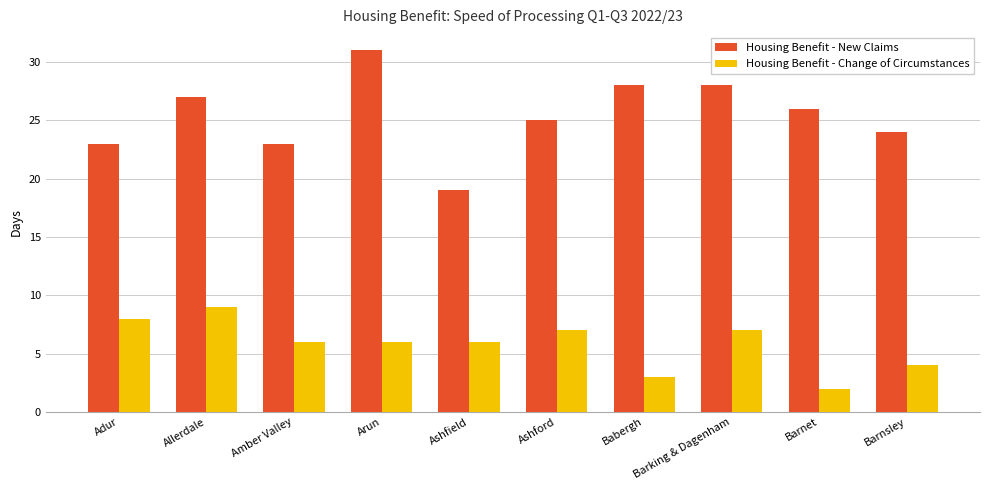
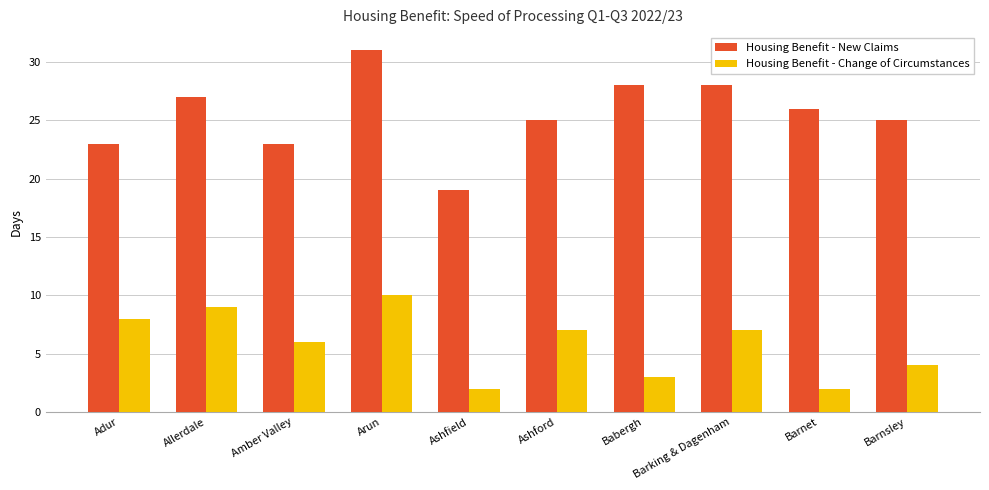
Housing Benefit - Change of Circumstances, Arun: 6 -> 10
Housing Benefit - Change of Circumstances, Ashfield: 6 -> 2
Housing Benefit - New Claims, Barnsley: 24 -> 25
